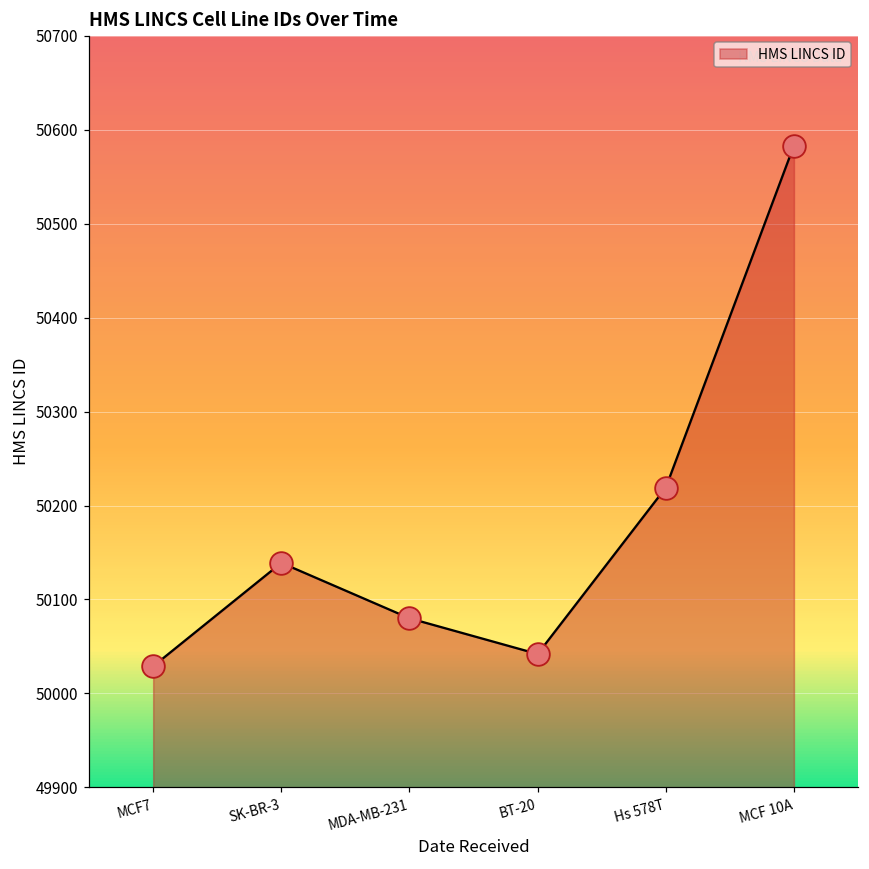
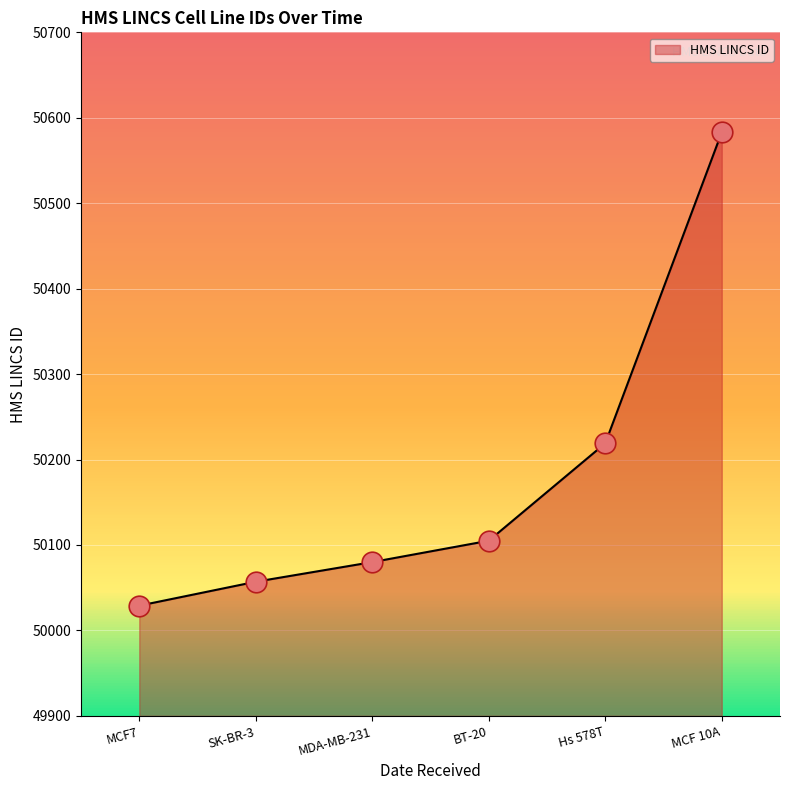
SK-BR-3: 50140 -> 50060
BT-20: 50040 -> 50110
